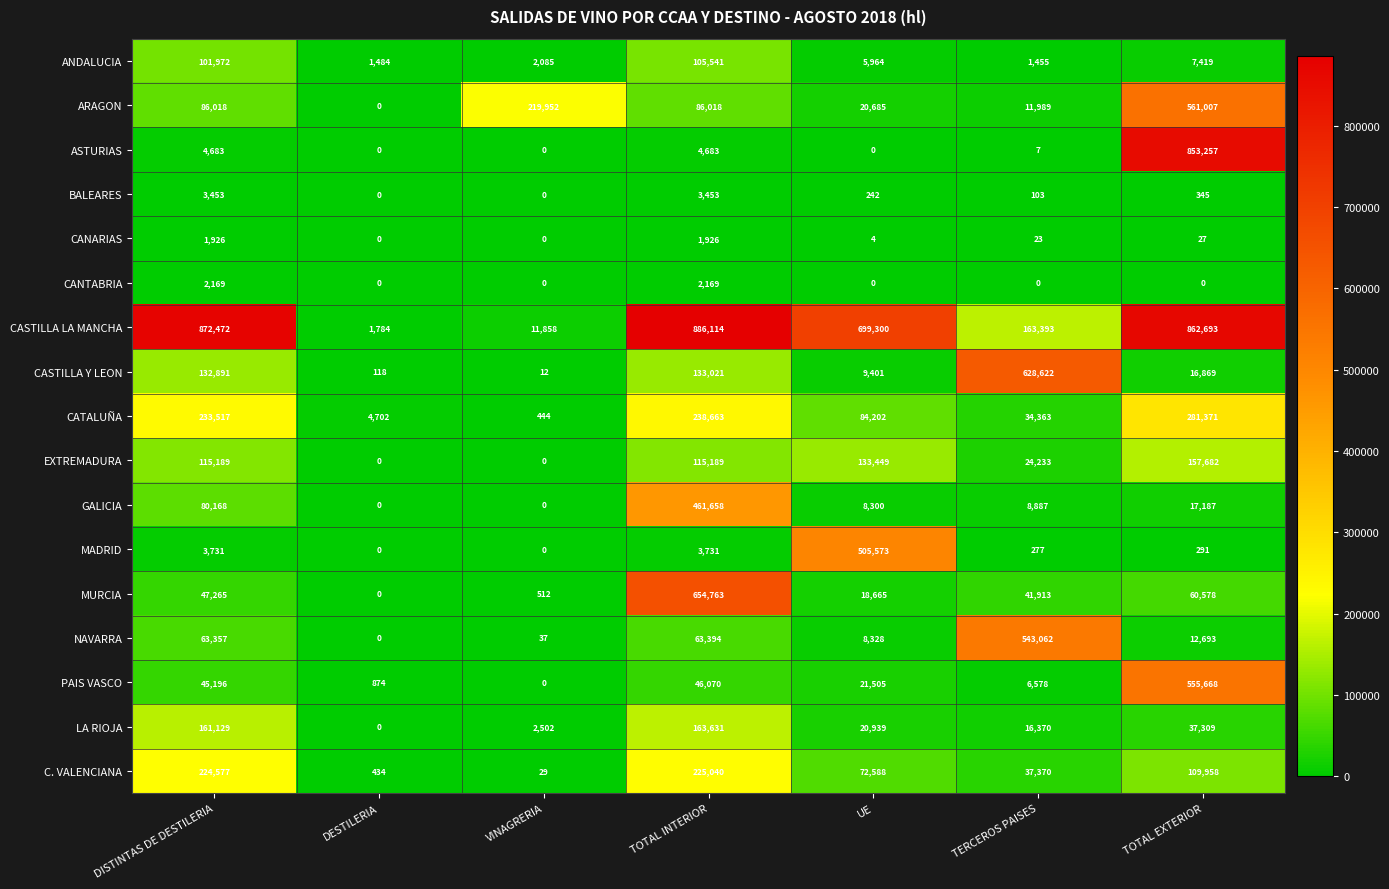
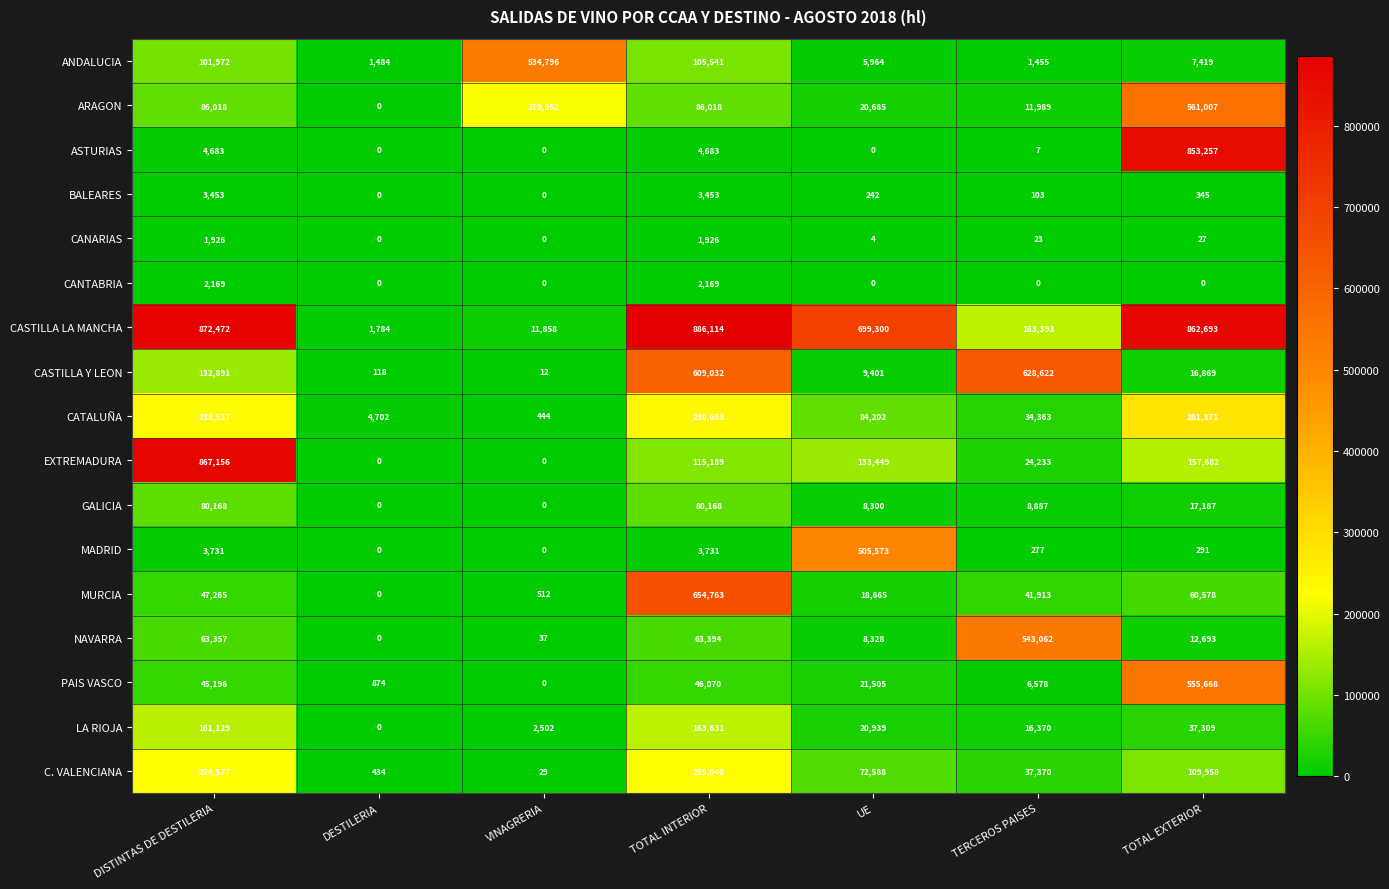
ANDALUCIA, VINAGRERIA: 2,085 -> 534,796
CASTILLA Y LEON, TOTAL INTERIOR: 133,021 -> 609,032
EXTREMADURA, DISTINTAS DE DESTILERIA: 115,189 -> 867,156
GALICIA, TOTAL INTERIOR: 461,658 -> 80,168
